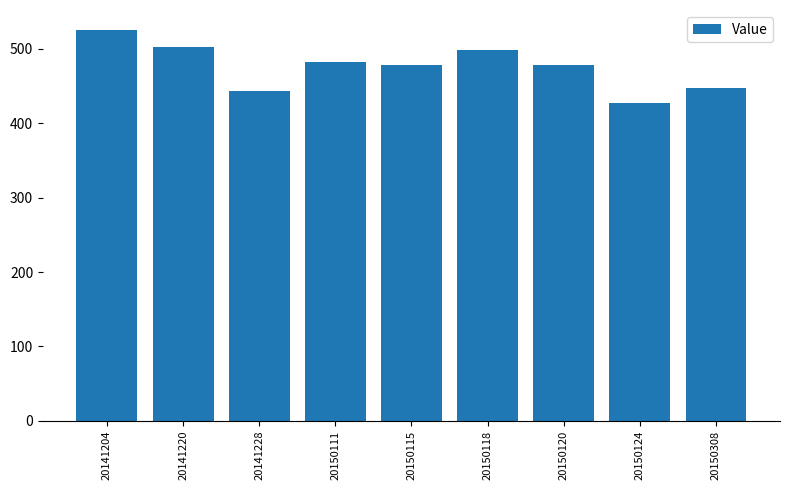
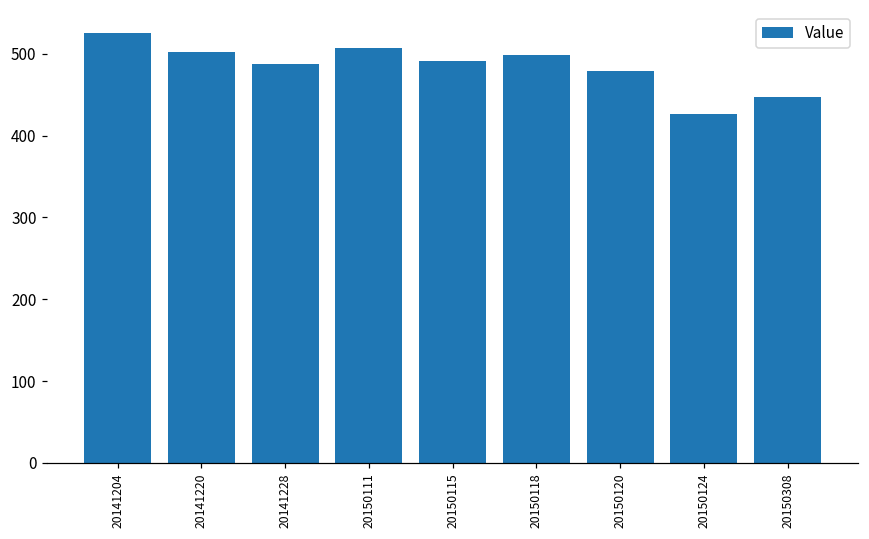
20141228: 440 -> 490
20150111: 480 -> 510
20150115: 480 -> 490
